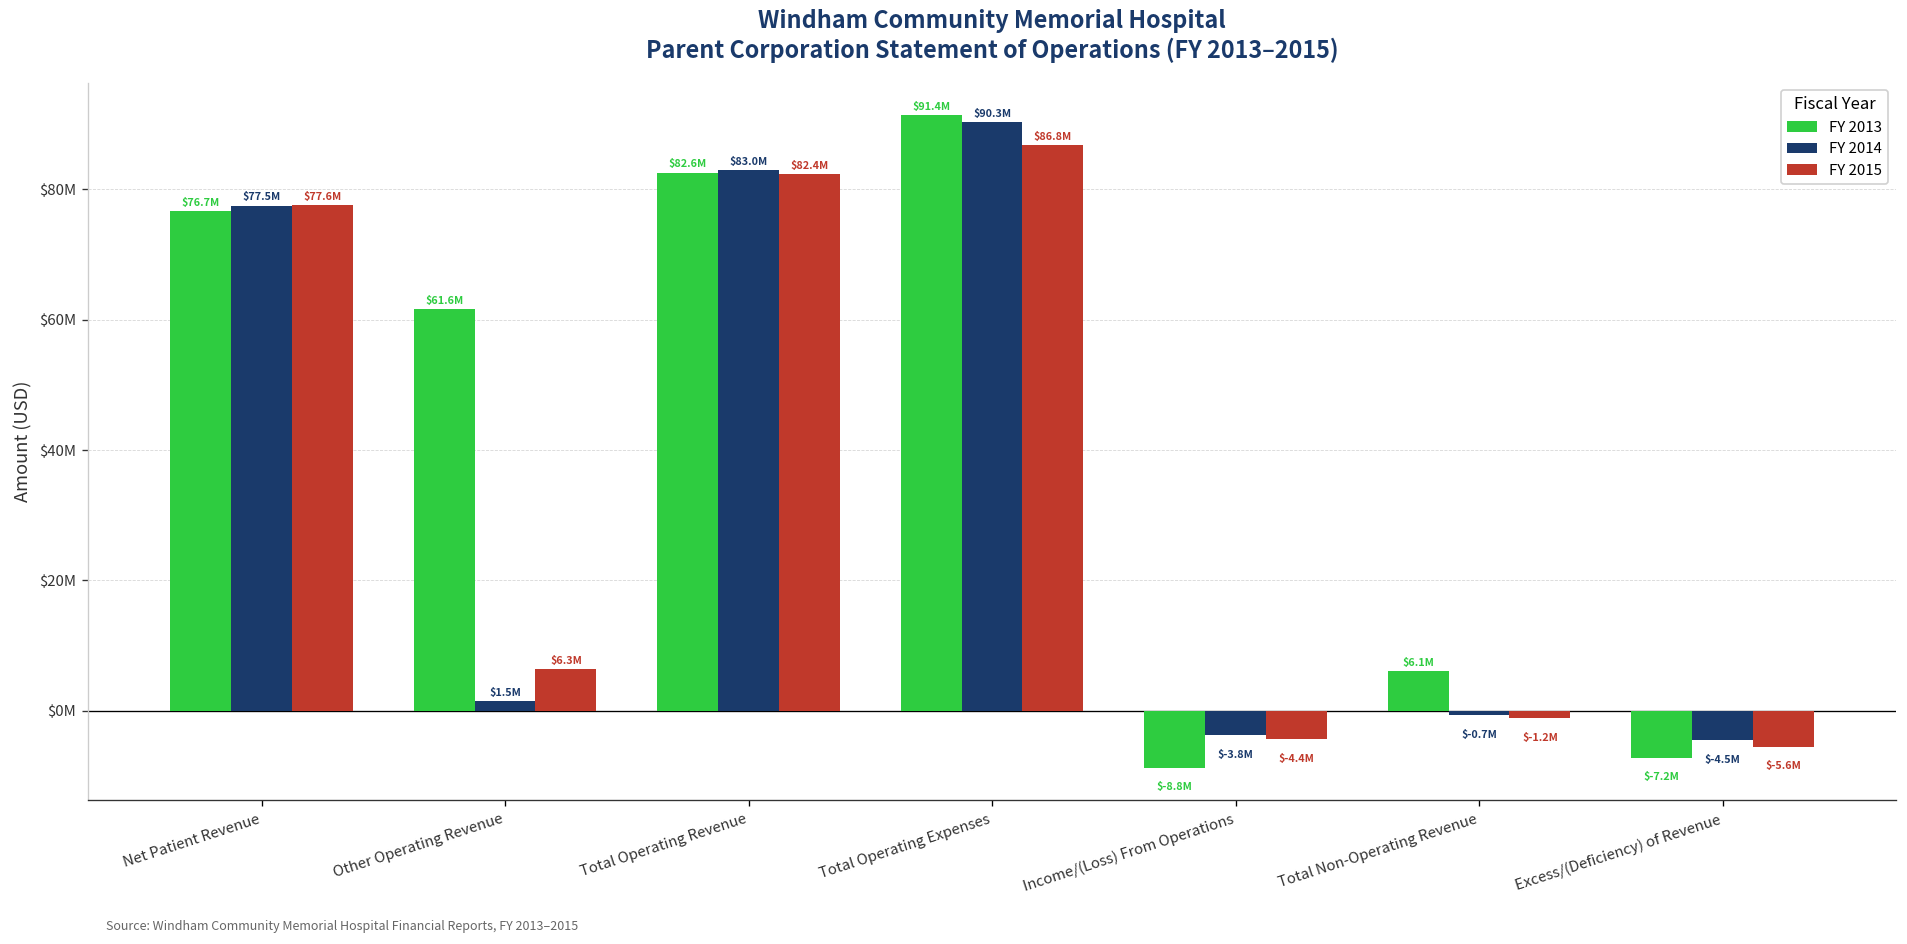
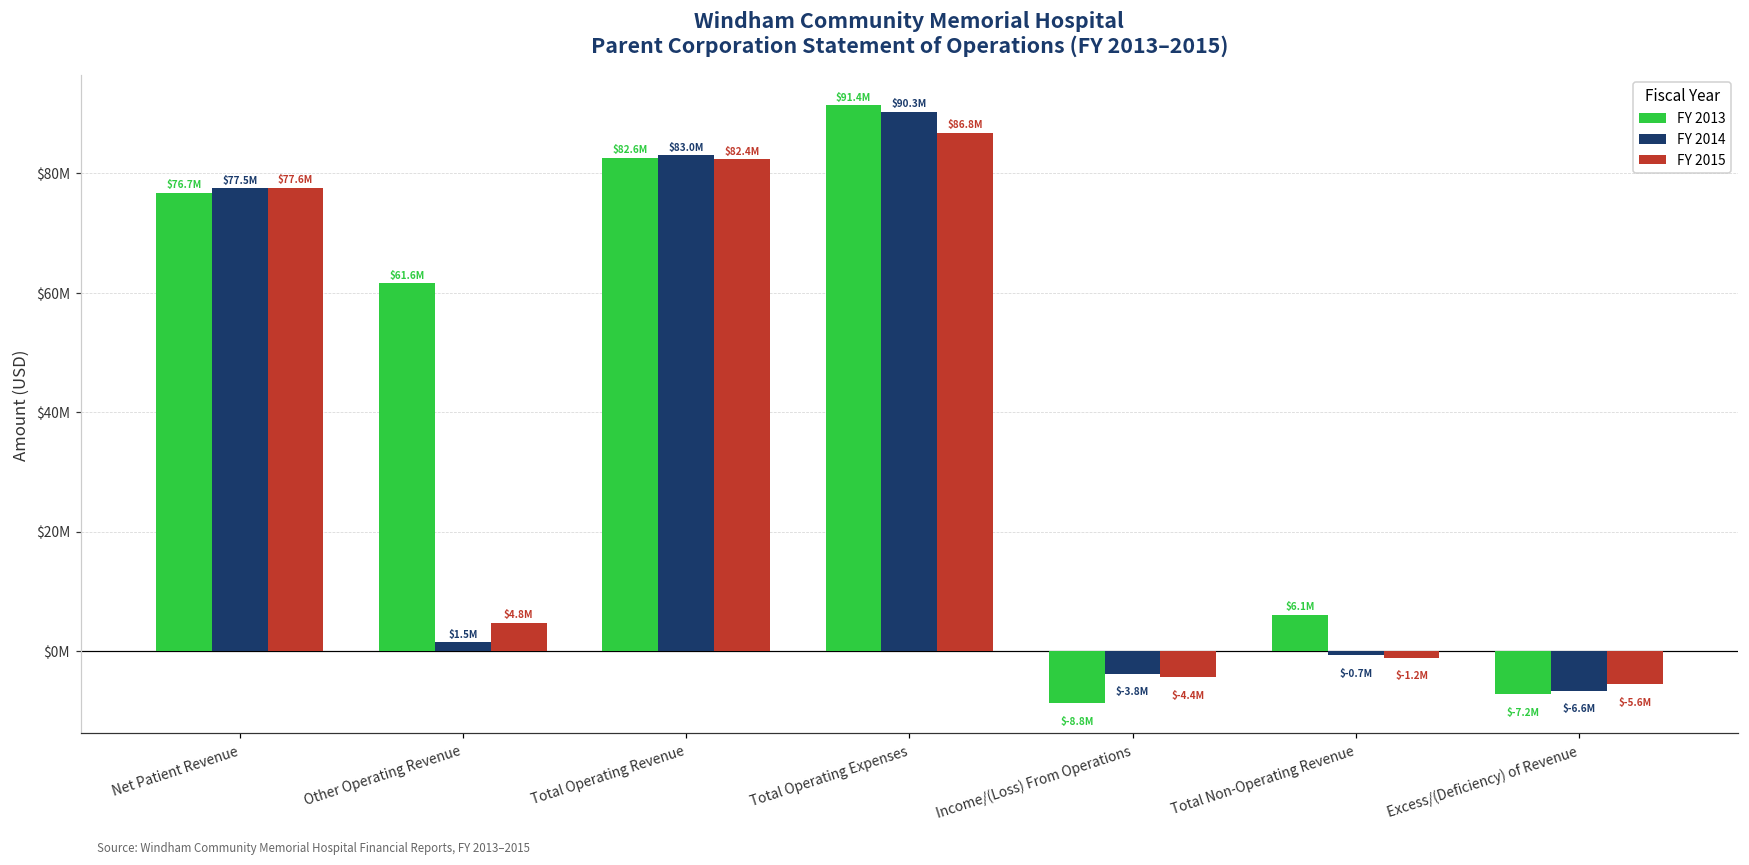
FY 2015, Other Operating Revenue: $6.3M -> $4.8M
FY 2014, Excess/(Deficiency) of Revenue: $-4.5M -> $-6.6M
